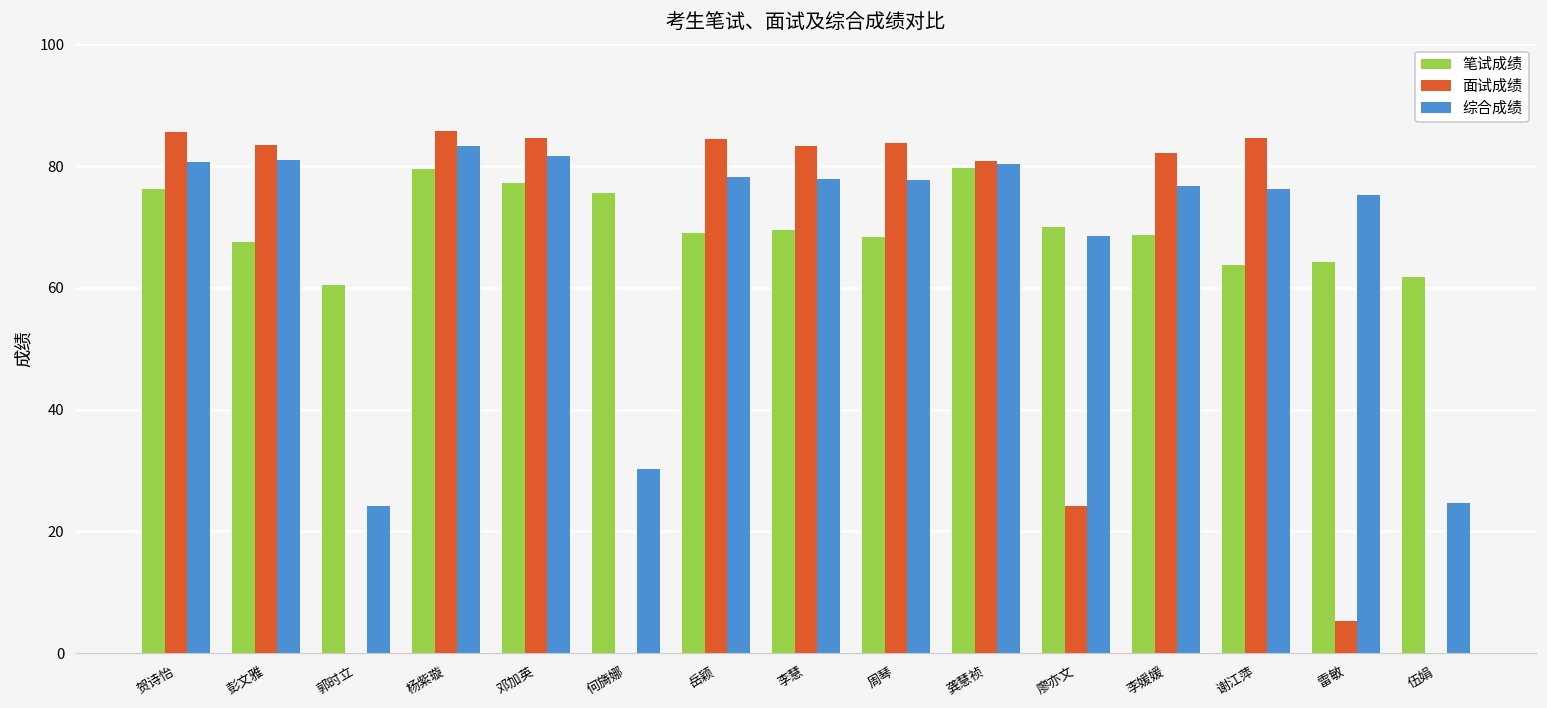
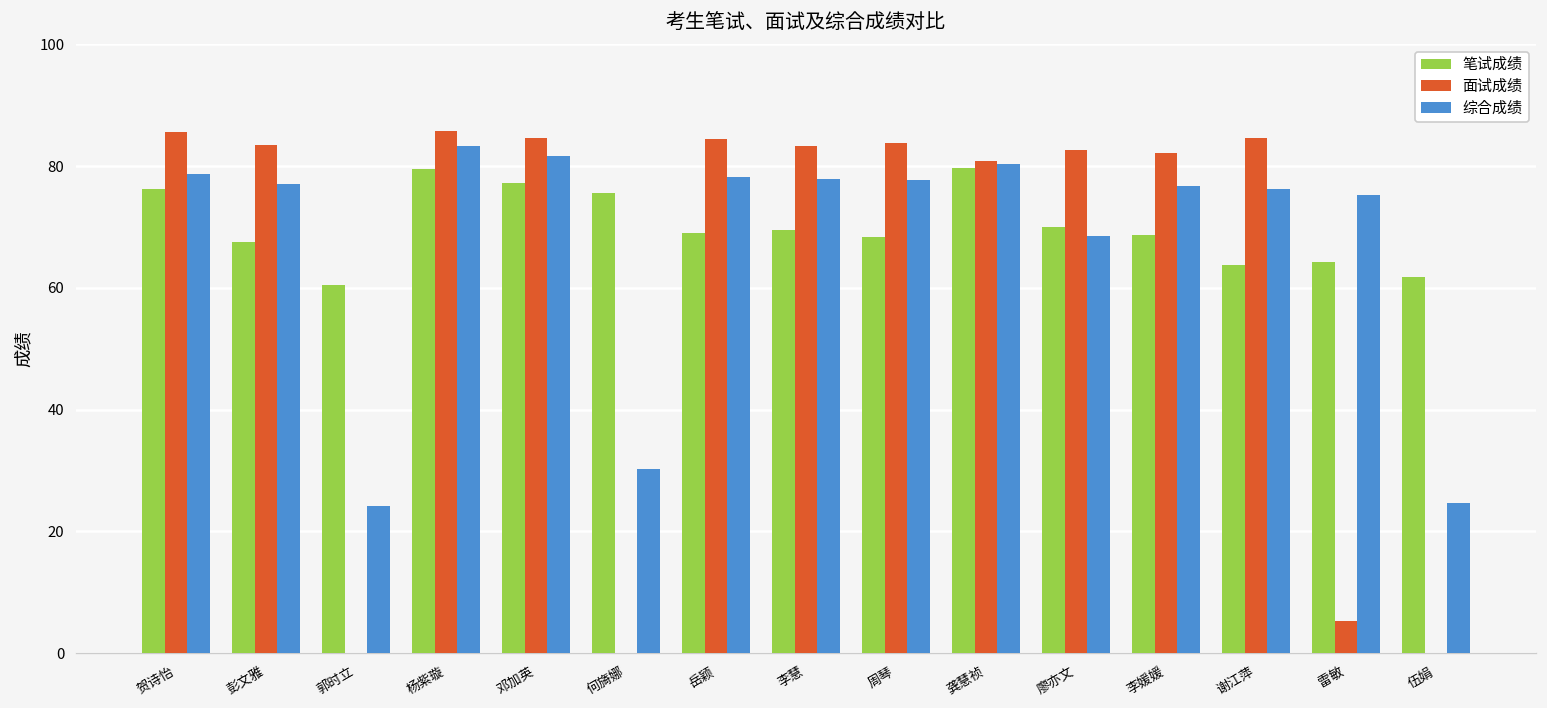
综合成绩, 贺诗怡: 81 -> 79
综合成绩, 彭文雅: 81 -> 77
面试成绩, 廖亦文: 24 -> 83
